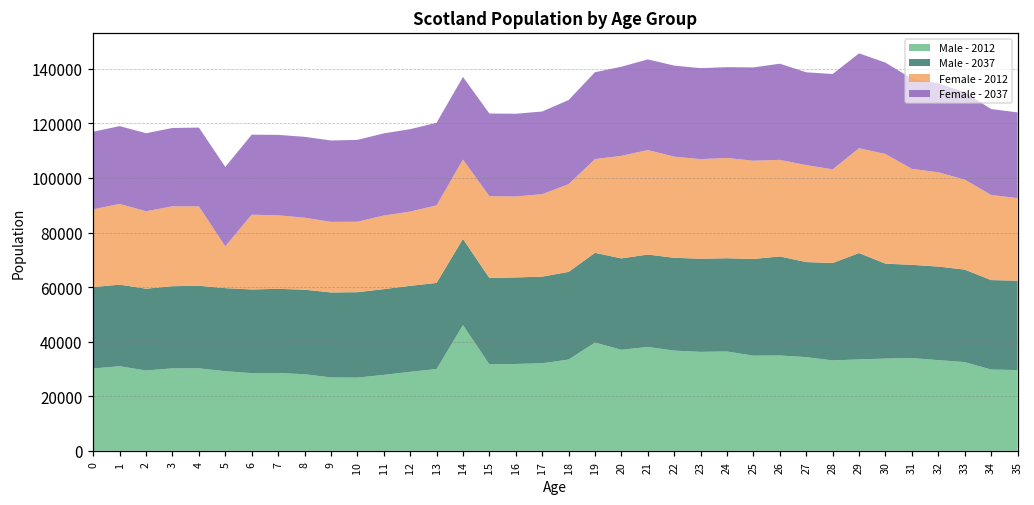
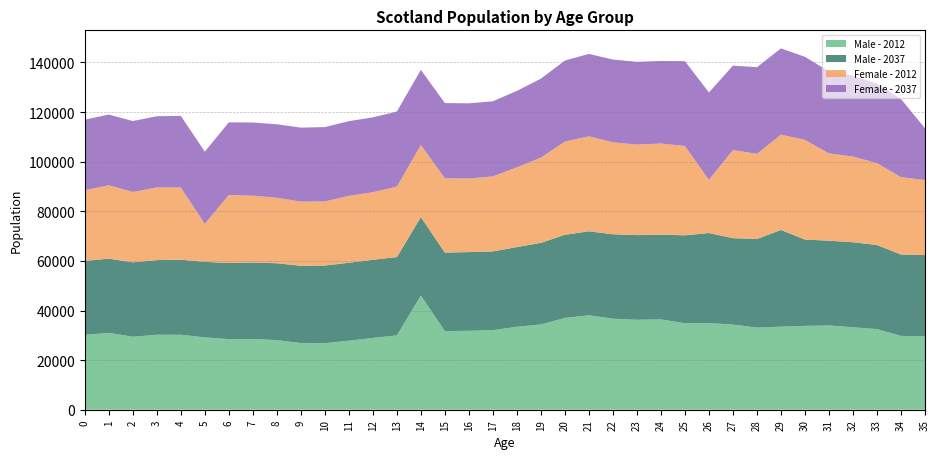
Male - 2012, 19: 40000 -> 34000
Female - 2012, 26: 35000 -> 21000
Female - 2037, 35: 31000 -> 21000
